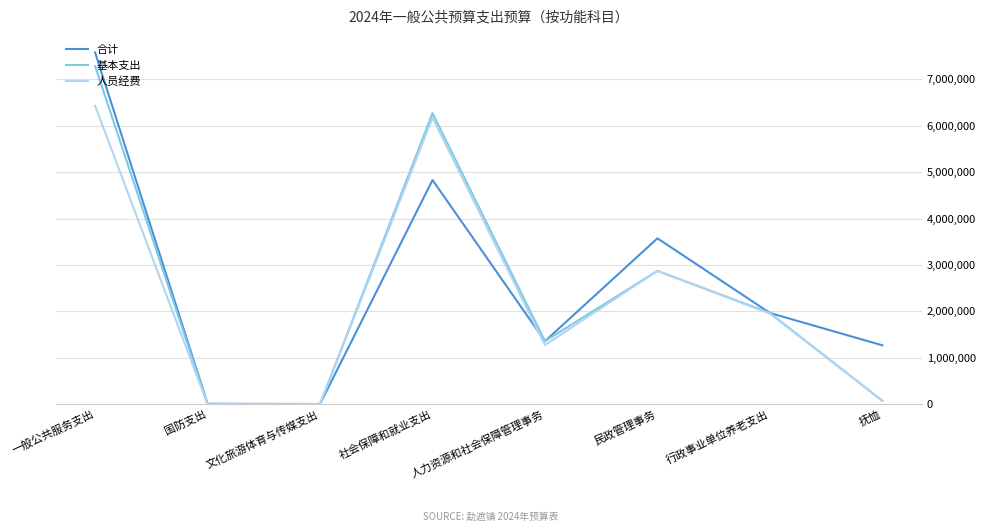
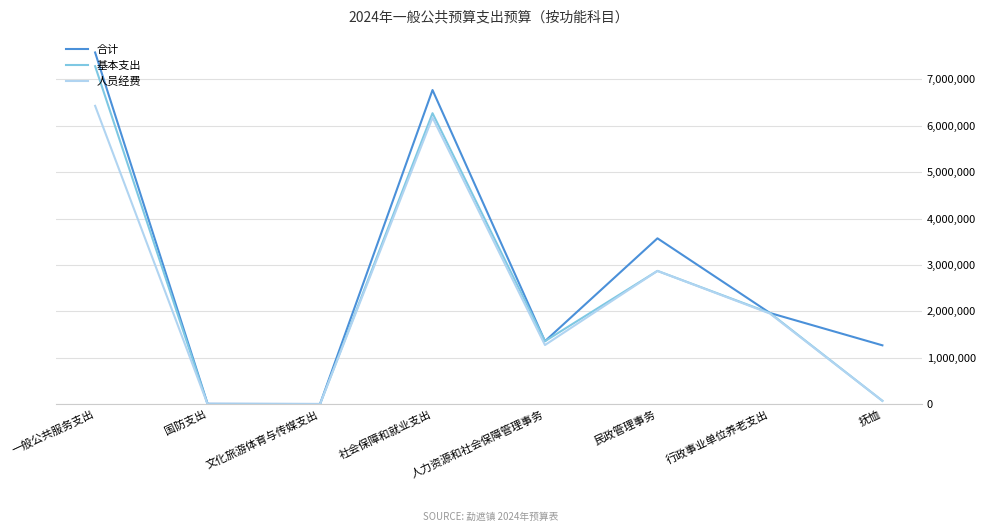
合计, 社会保障和就业支出: 4,800,000 -> 6,800,000
